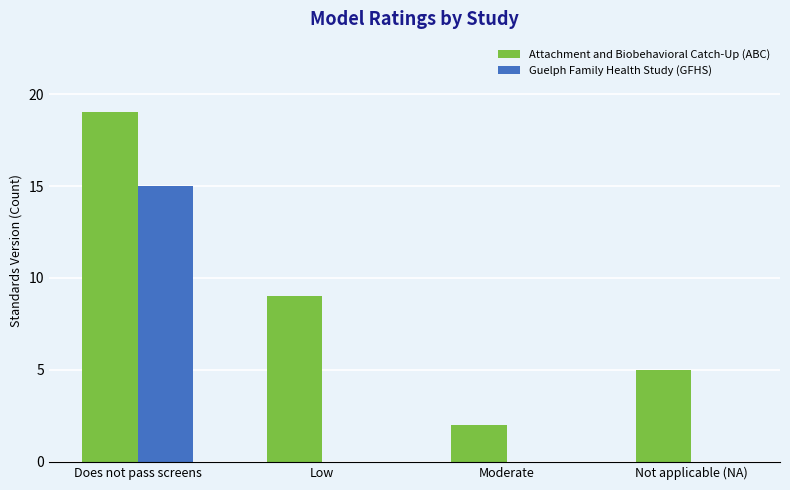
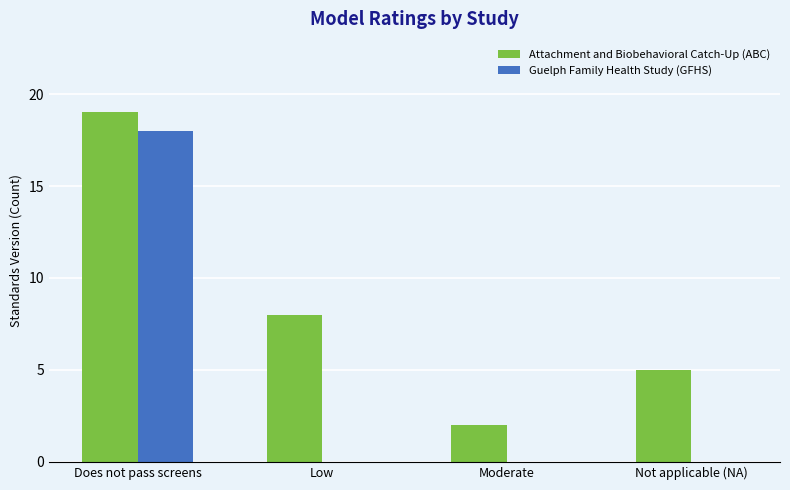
Guelph Family Health Study (GFHS), Does not pass screens: 15 -> 18
Attachment and Biobehavioral Catch-Up (ABC), Low: 9 -> 8
